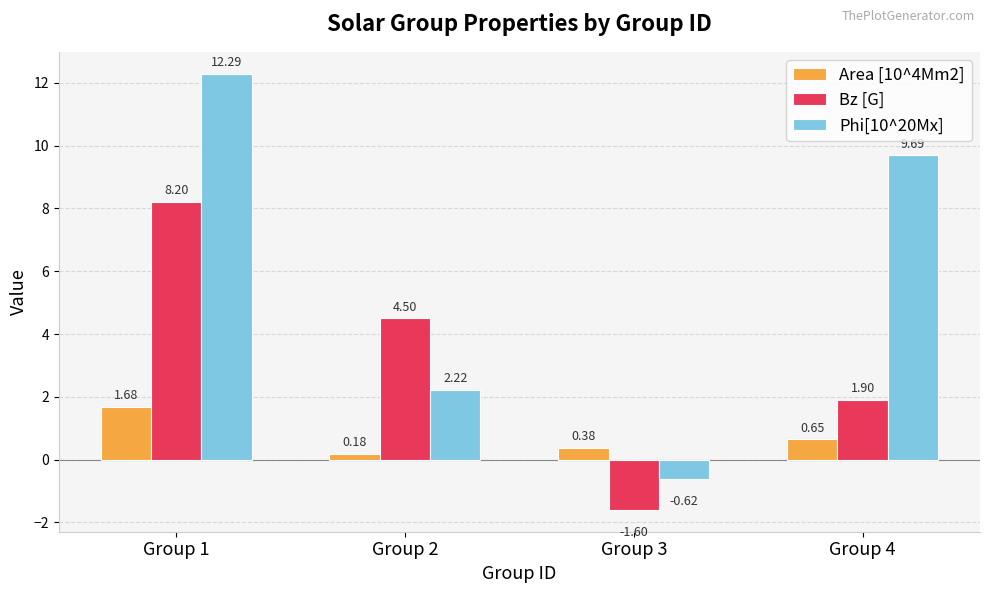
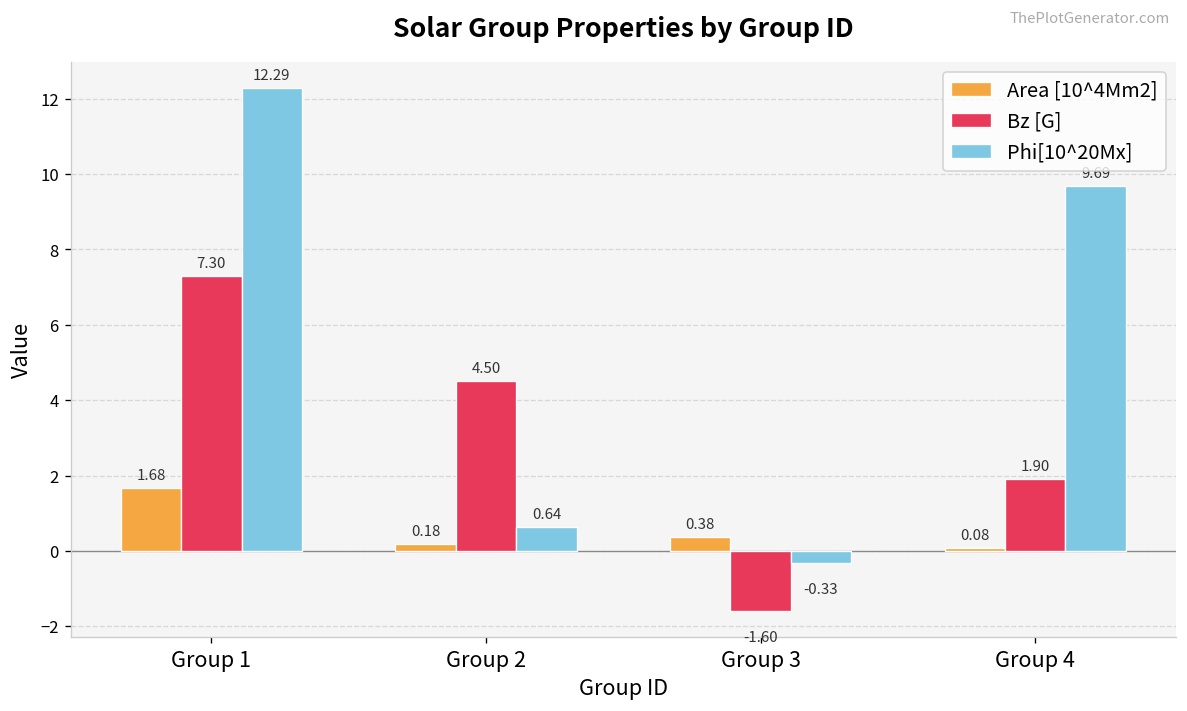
Bz [G], Group 1: 8.20 -> 7.30
Phi[10^20Mx], Group 2: 2.22 -> 0.64
Phi[10^20Mx], Group 3: -0.62 -> -0.33
Area [10^4Mm2], Group 4: 0.65 -> 0.08
